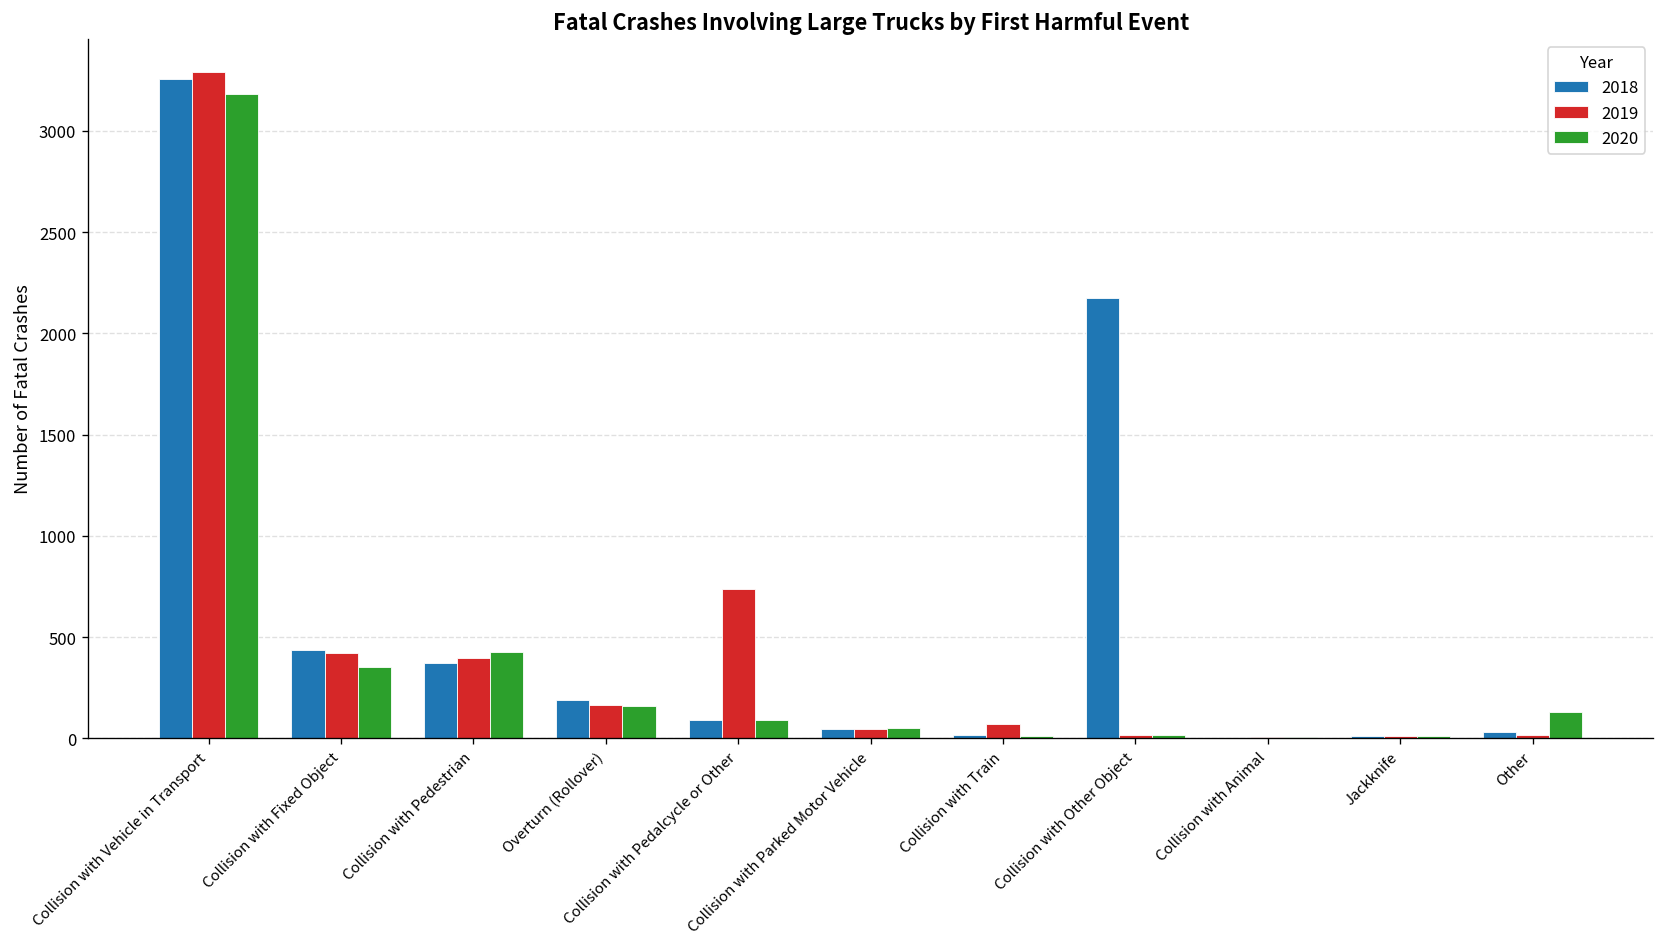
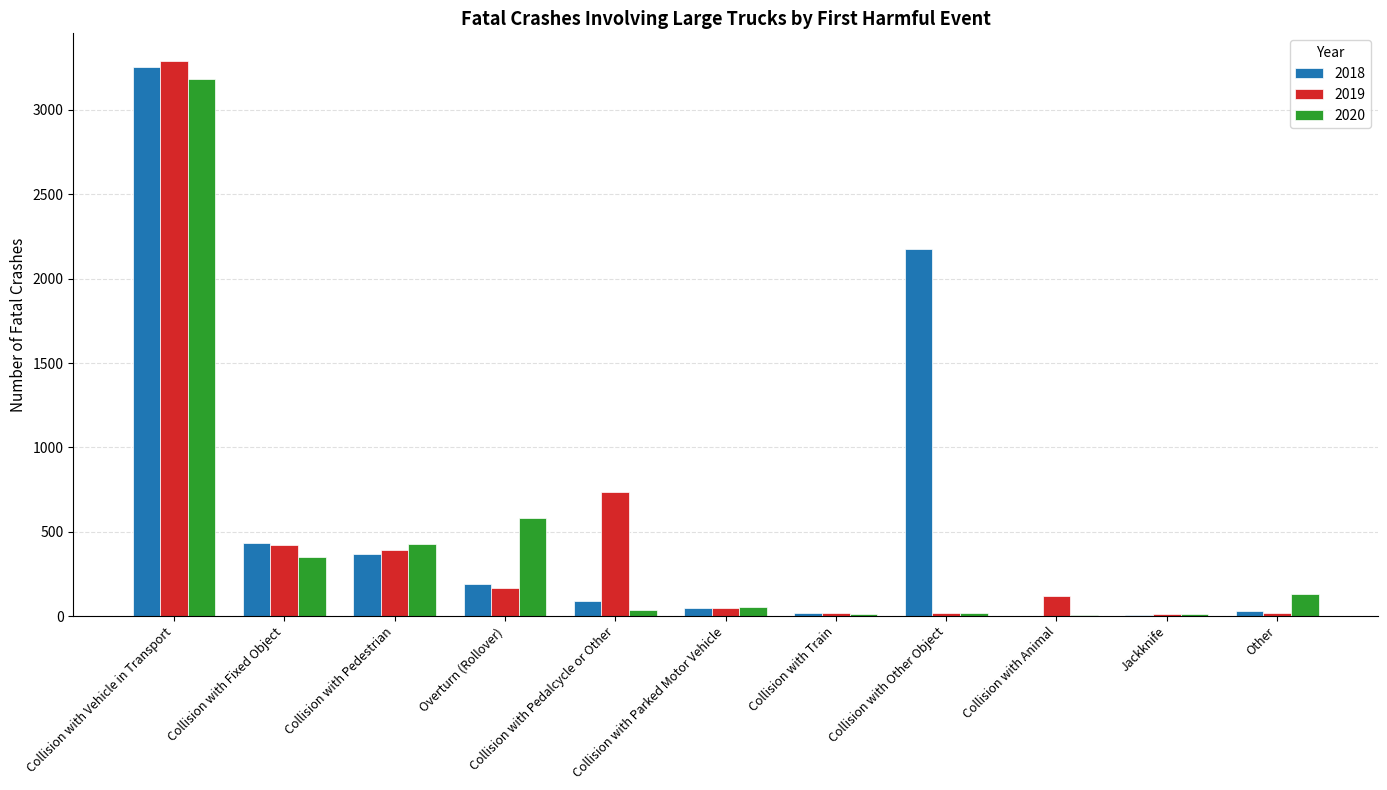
2020, Overturn (Rollover): 160 -> 580
2020, Collision with Pedalcycle or Other: 90 -> 30
2019, Collision with Train: 70 -> 20
2019, Collision with Animal: 10 -> 120
